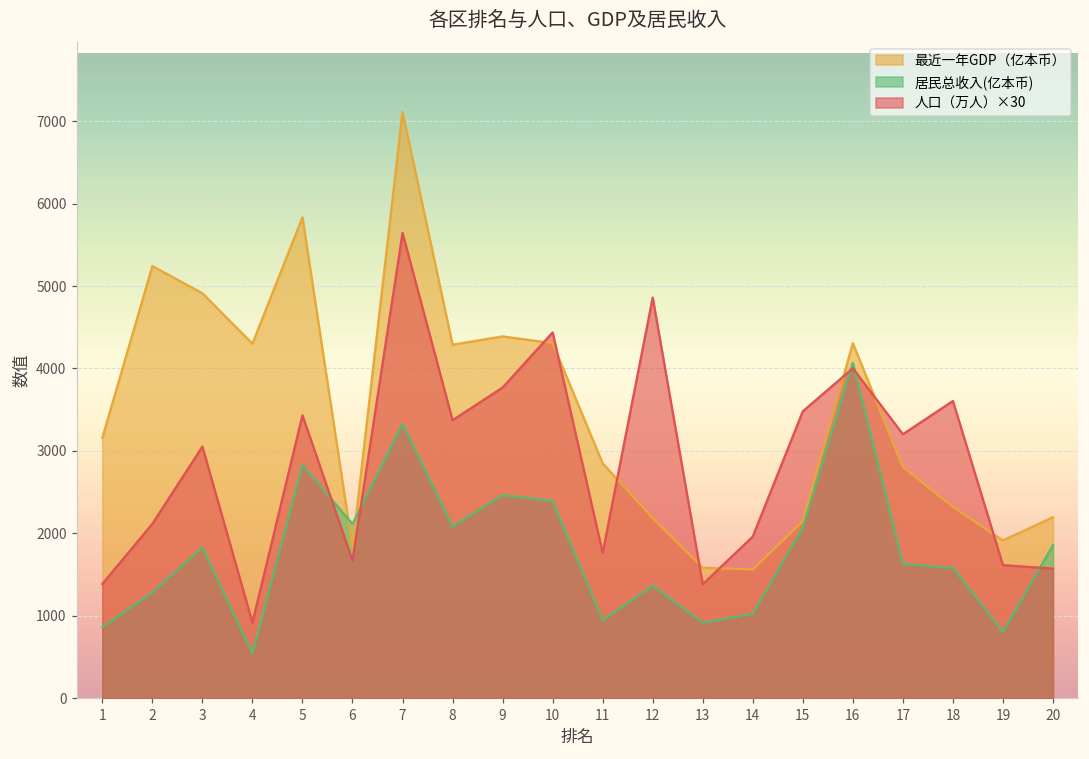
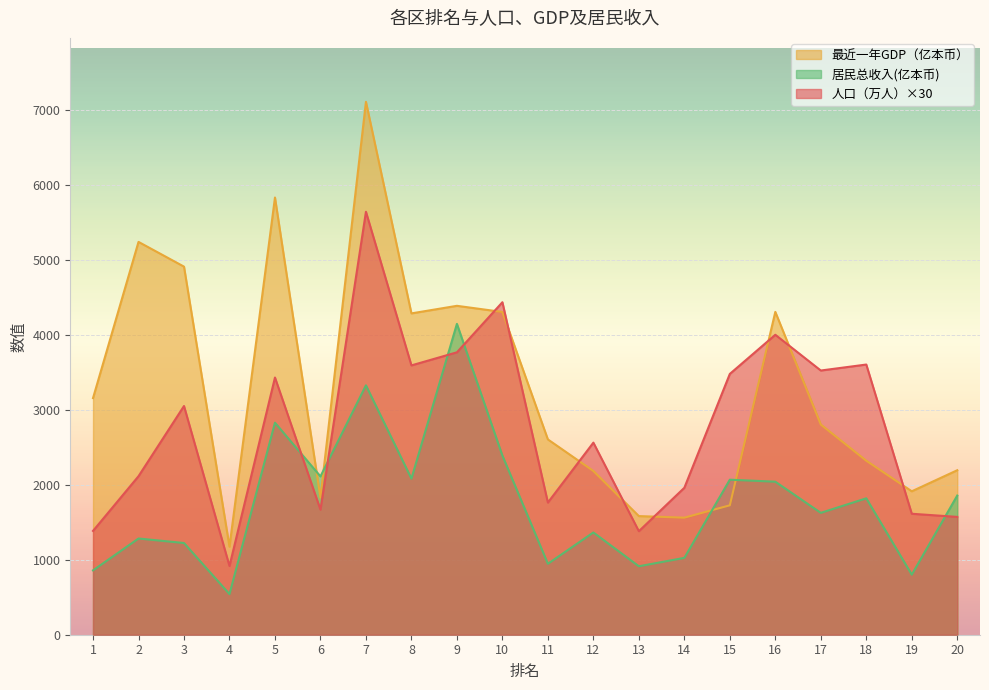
居民总收入(亿本币), 3: 1800 -> 1200
最近一年GDP（亿本币）, 4: 4300 -> 1200
人口（万人）×30, 8: 3400 -> 3600
居民总收入(亿本币), 9: 2500 -> 4100
最近一年GDP（亿本币）, 11: 2800 -> 2600
人口（万人）×30, 12: 4900 -> 2600
最近一年GDP（亿本币）, 15: 2100 -> 1700
居民总收入(亿本币), 16: 4100 -> 2000
人口（万人）×30, 17: 3200 -> 3500
居民总收入(亿本币), 18: 1600 -> 1800
